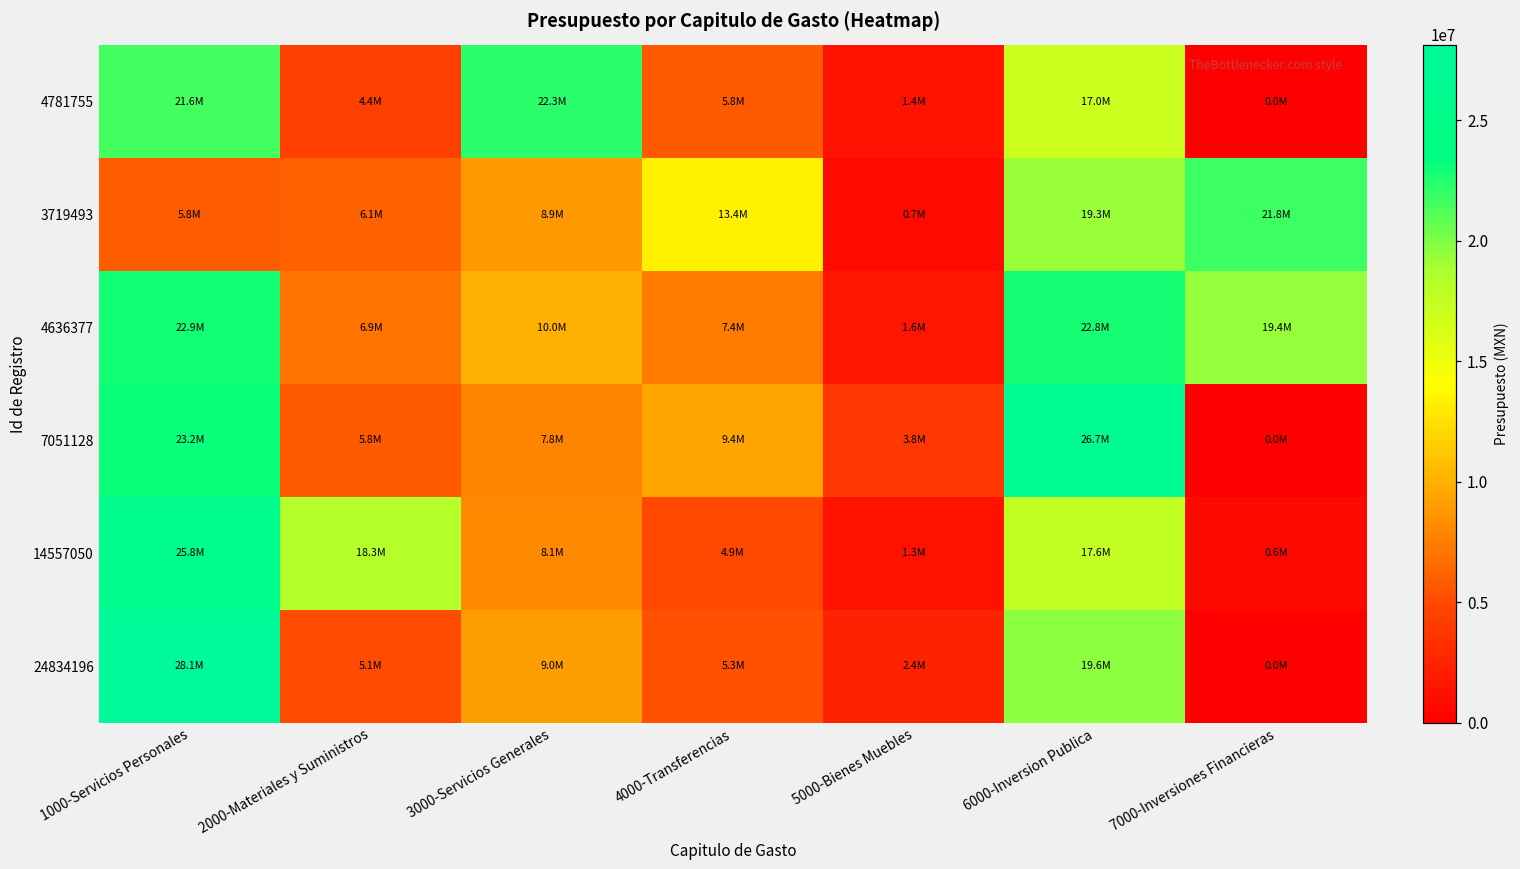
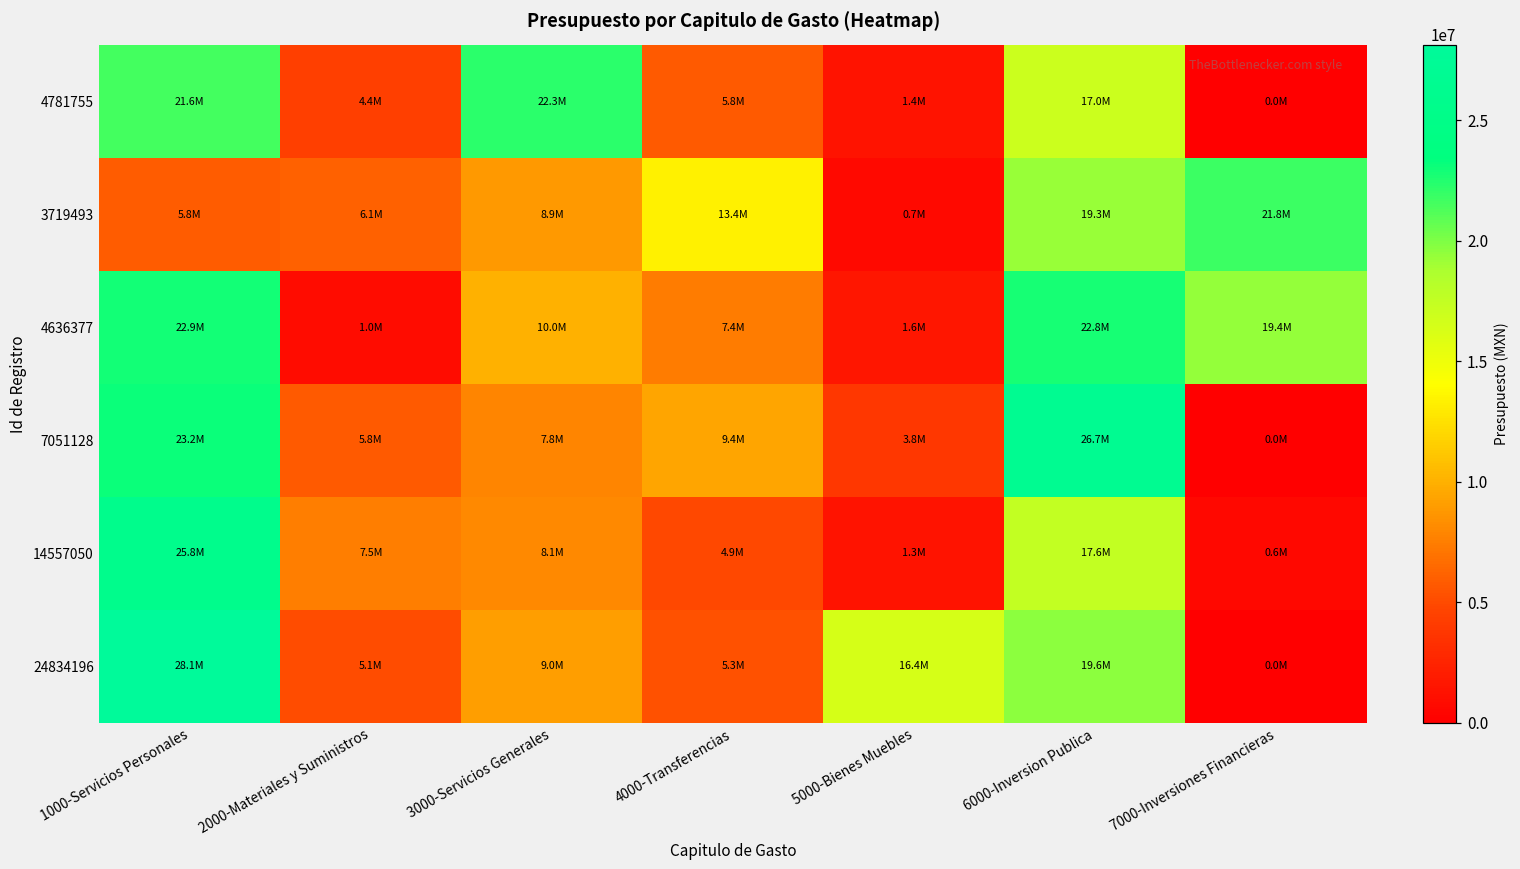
4636377, 2000-Materiales y Suministros: 6.9M -> 1.0M
14557050, 2000-Materiales y Suministros: 18.3M -> 7.5M
24834196, 5000-Bienes Muebles: 2.4M -> 16.4M
